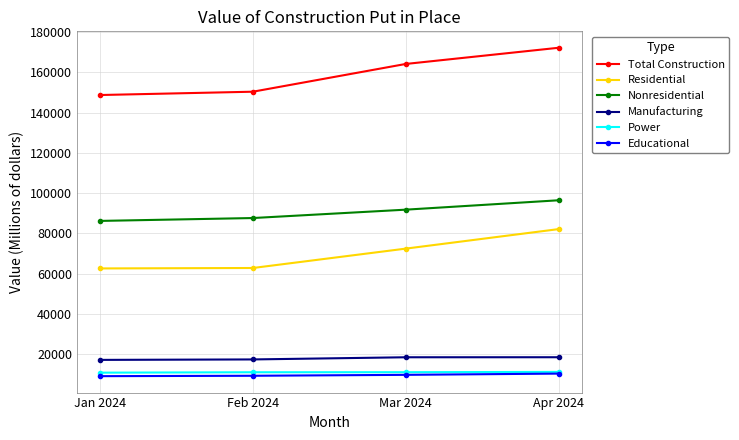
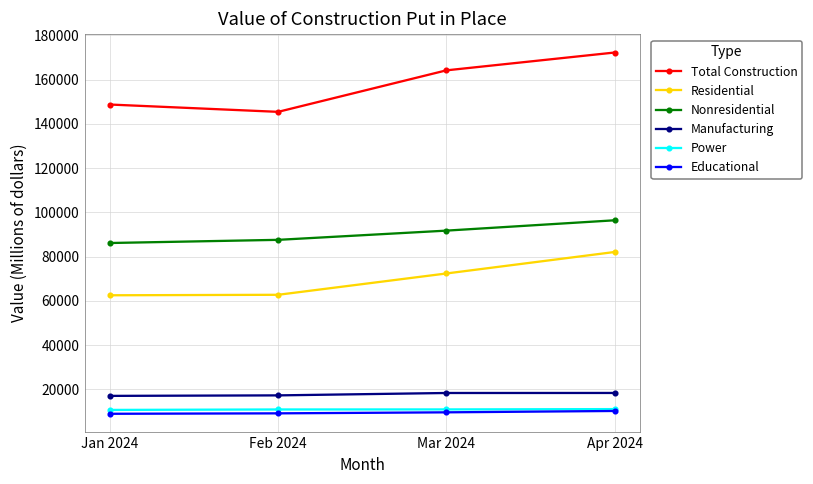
Total Construction, Feb 2024: 150000 -> 145000
